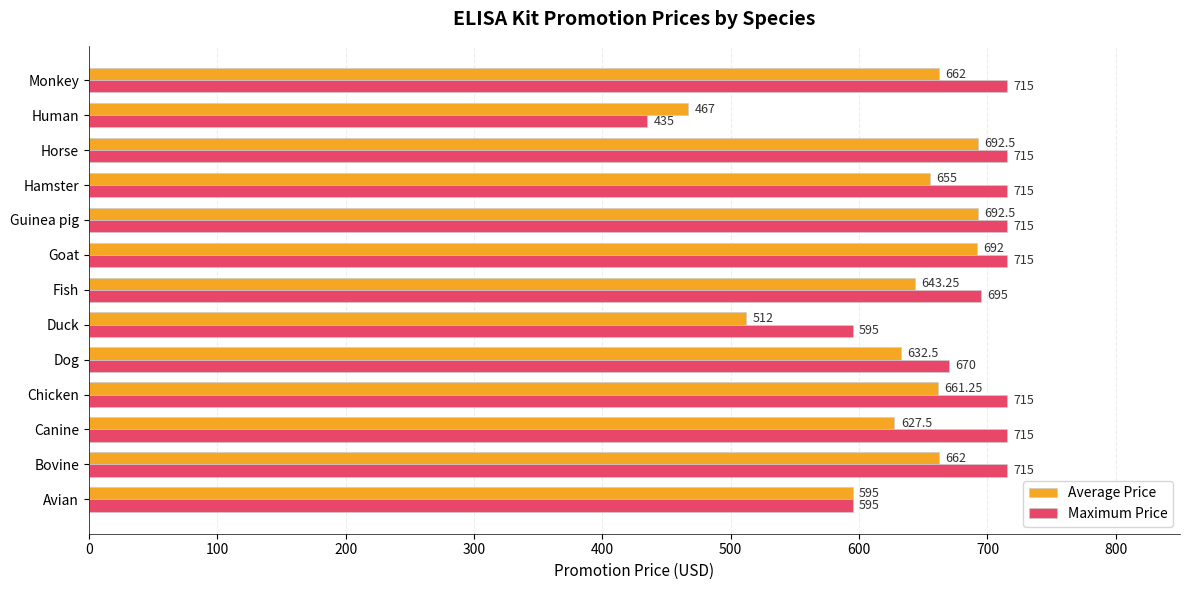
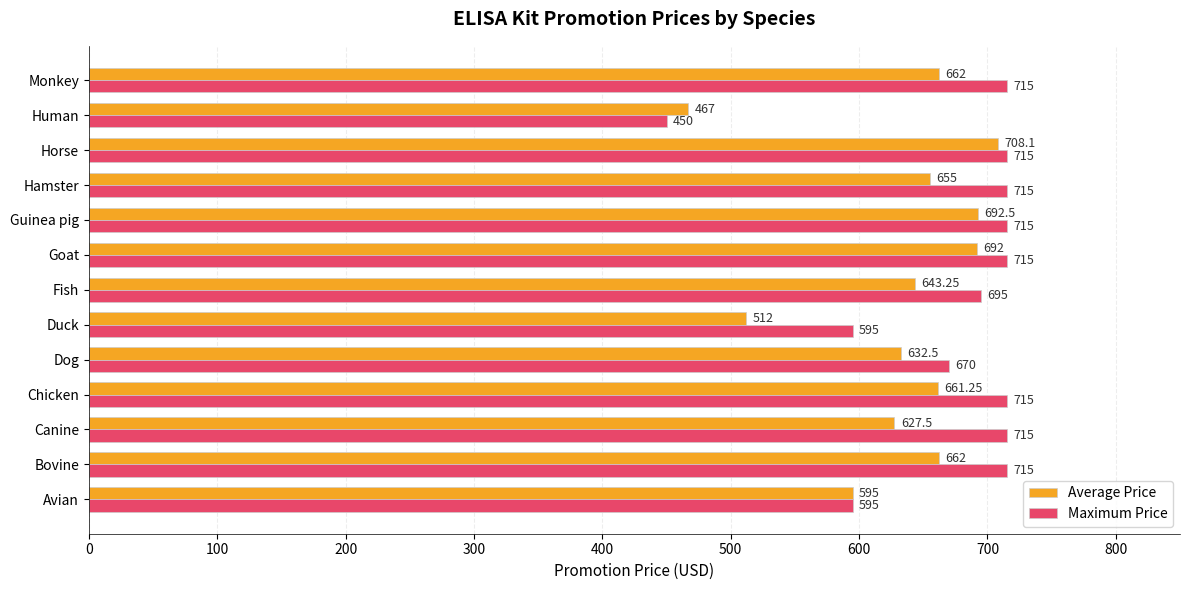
Maximum Price, Human: 435 -> 450
Average Price, Horse: 692.5 -> 708.1
